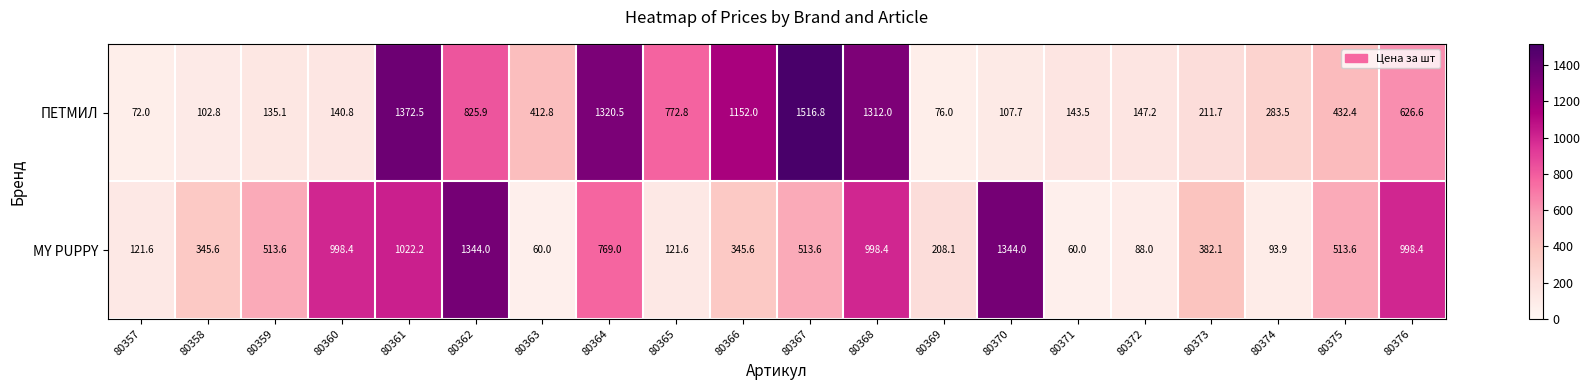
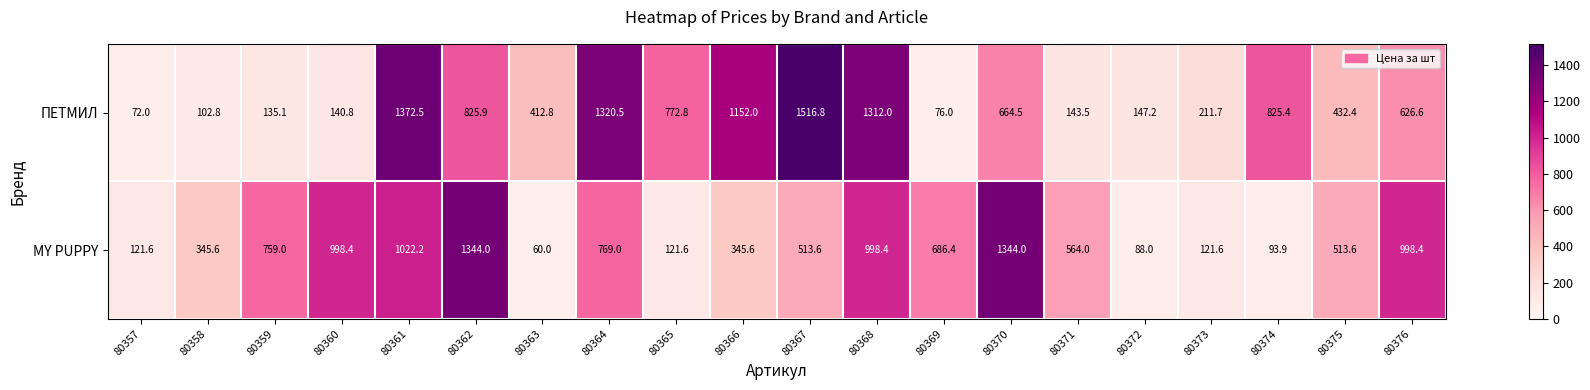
ПЕТМИЛ, 80370: 107.7 -> 664.5
ПЕТМИЛ, 80374: 283.5 -> 825.4
MY PUPPY, 80359: 513.6 -> 759.0
MY PUPPY, 80369: 208.1 -> 686.4
MY PUPPY, 80371: 60.0 -> 564.0
MY PUPPY, 80373: 382.1 -> 121.6
